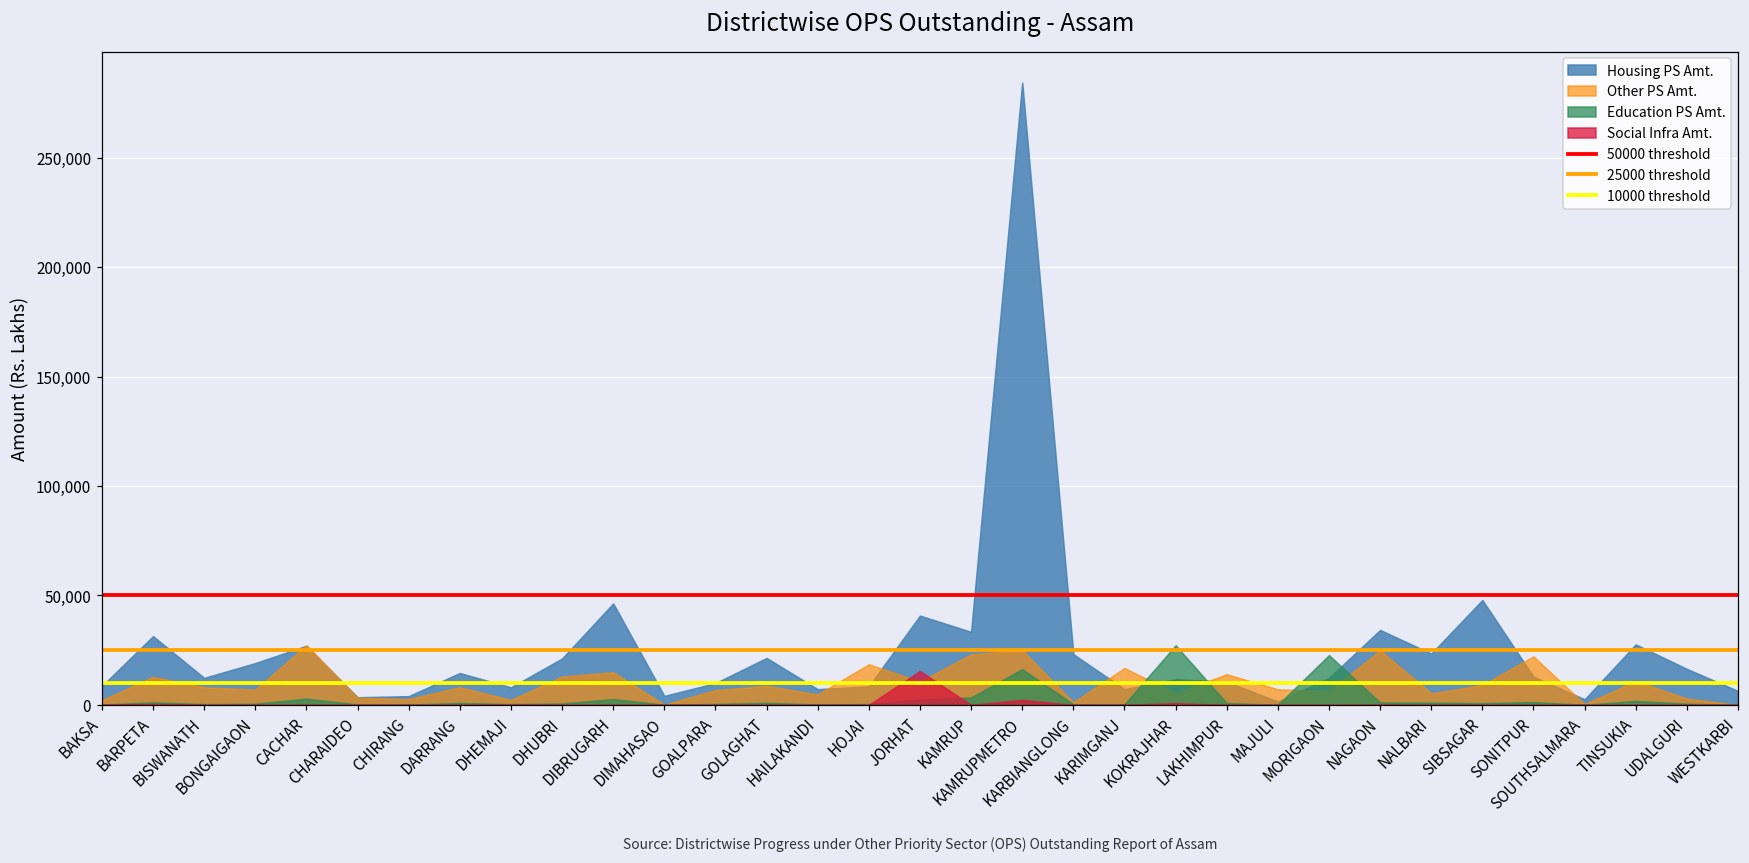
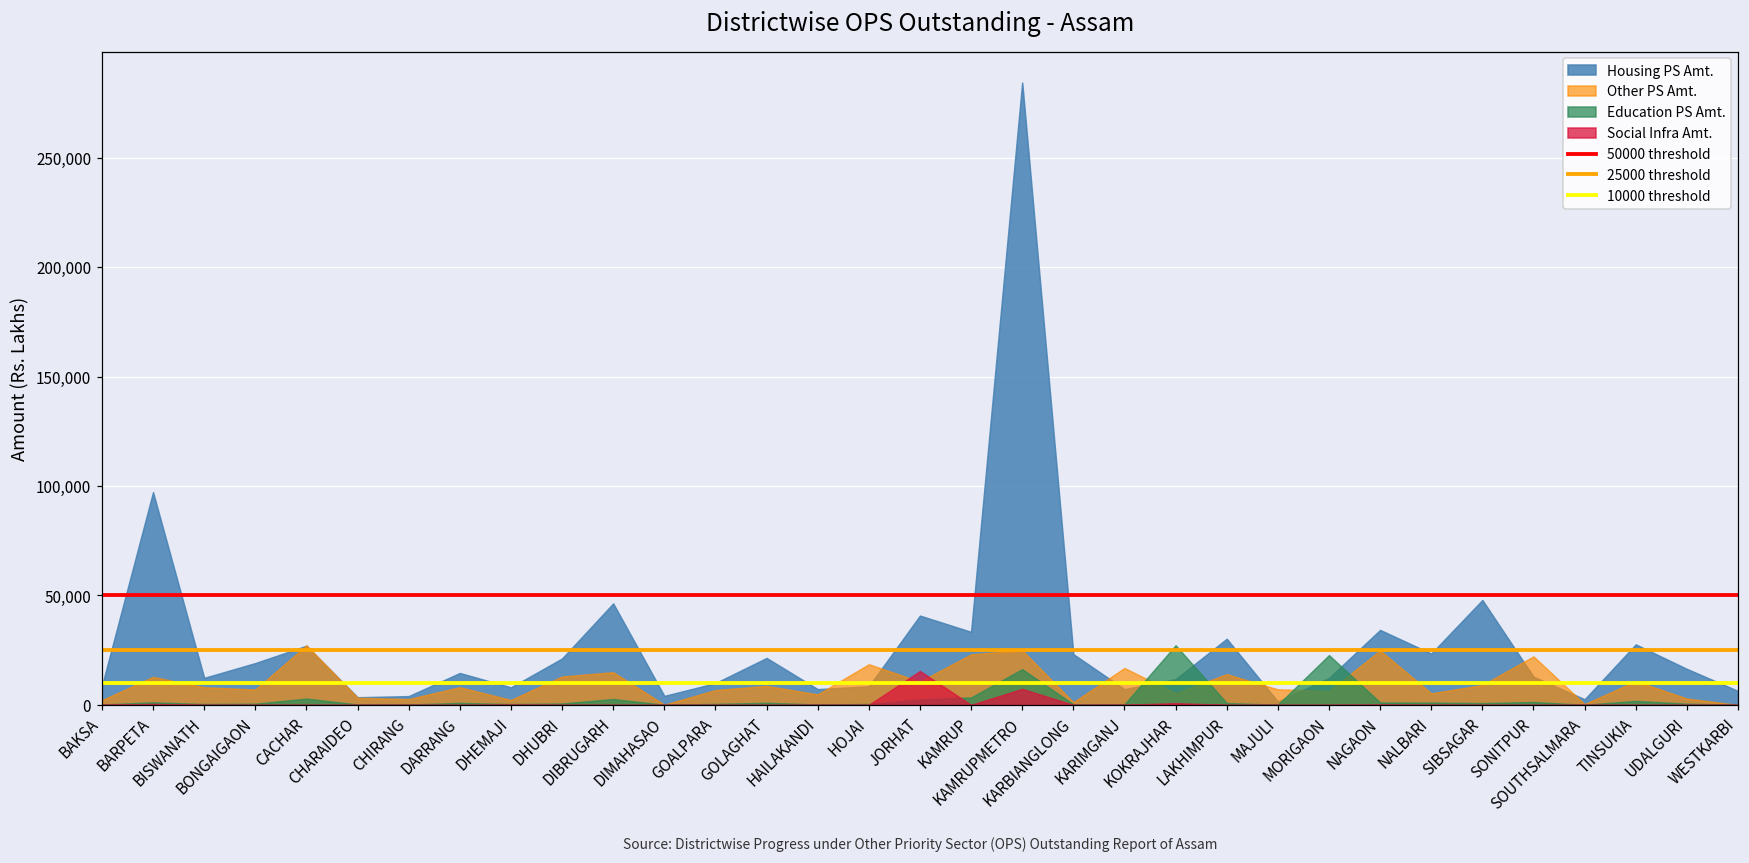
Housing PS Amt., BARPETA: 31,000 -> 97,000
Social Infra Amt., KAMRUPMETRO: 2,000 -> 7,000
Housing PS Amt., LAKHIMPUR: 11,000 -> 30,000
